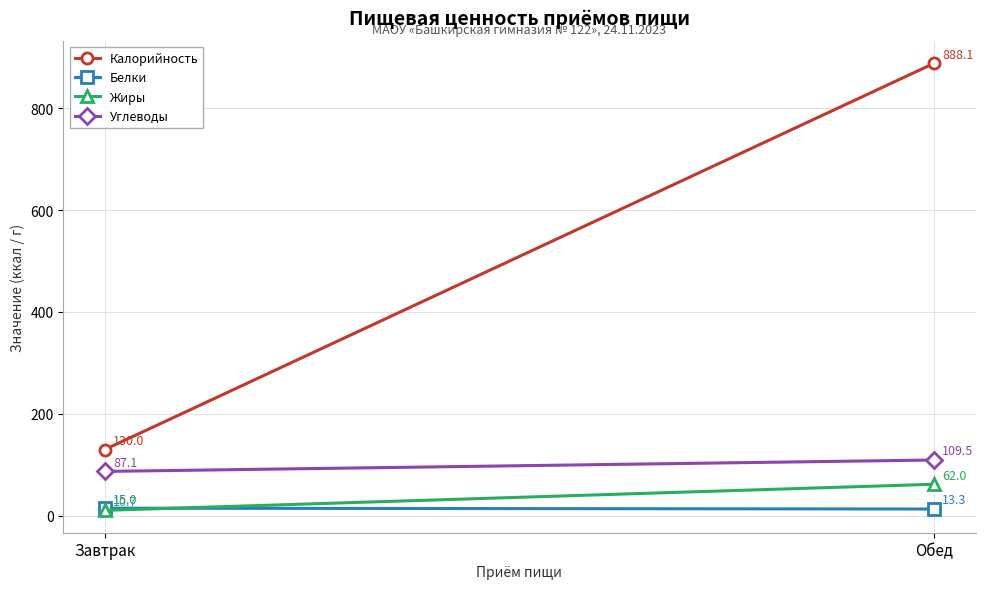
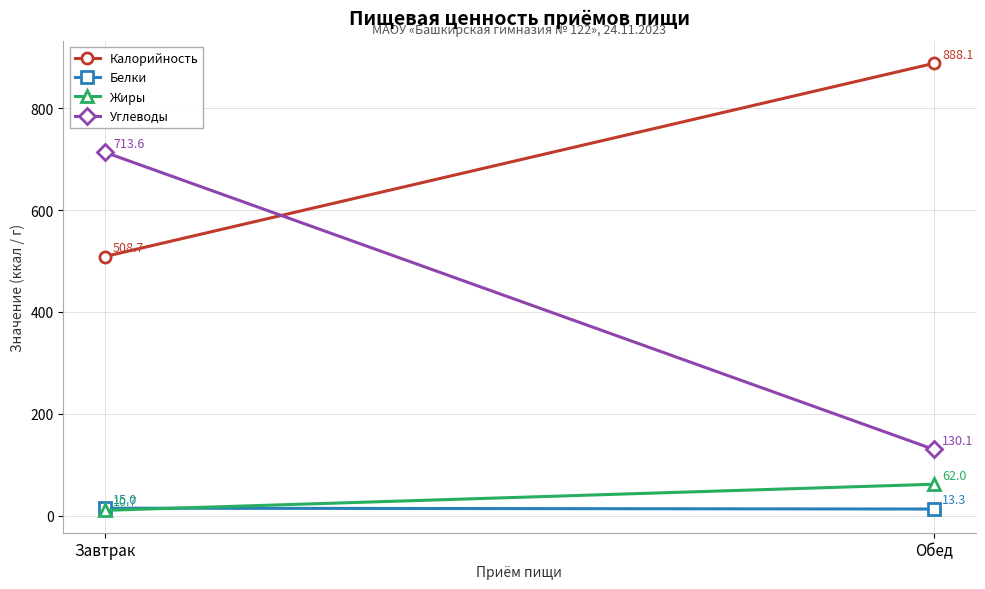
Калорийность, Завтрак: 130.0 -> 508.7
Углеводы, Завтрак: 87.1 -> 713.6
Углеводы, Обед: 109.5 -> 130.1
